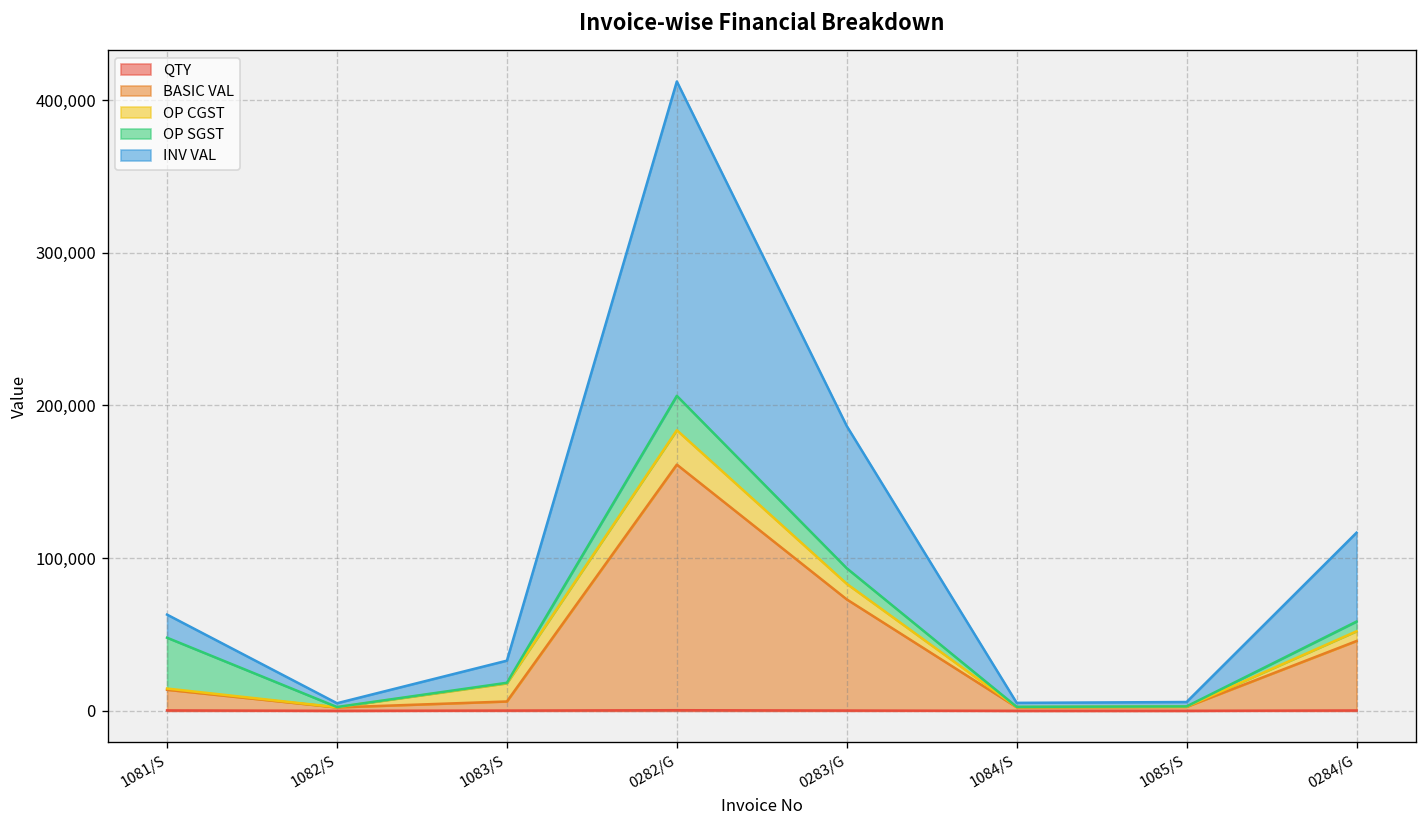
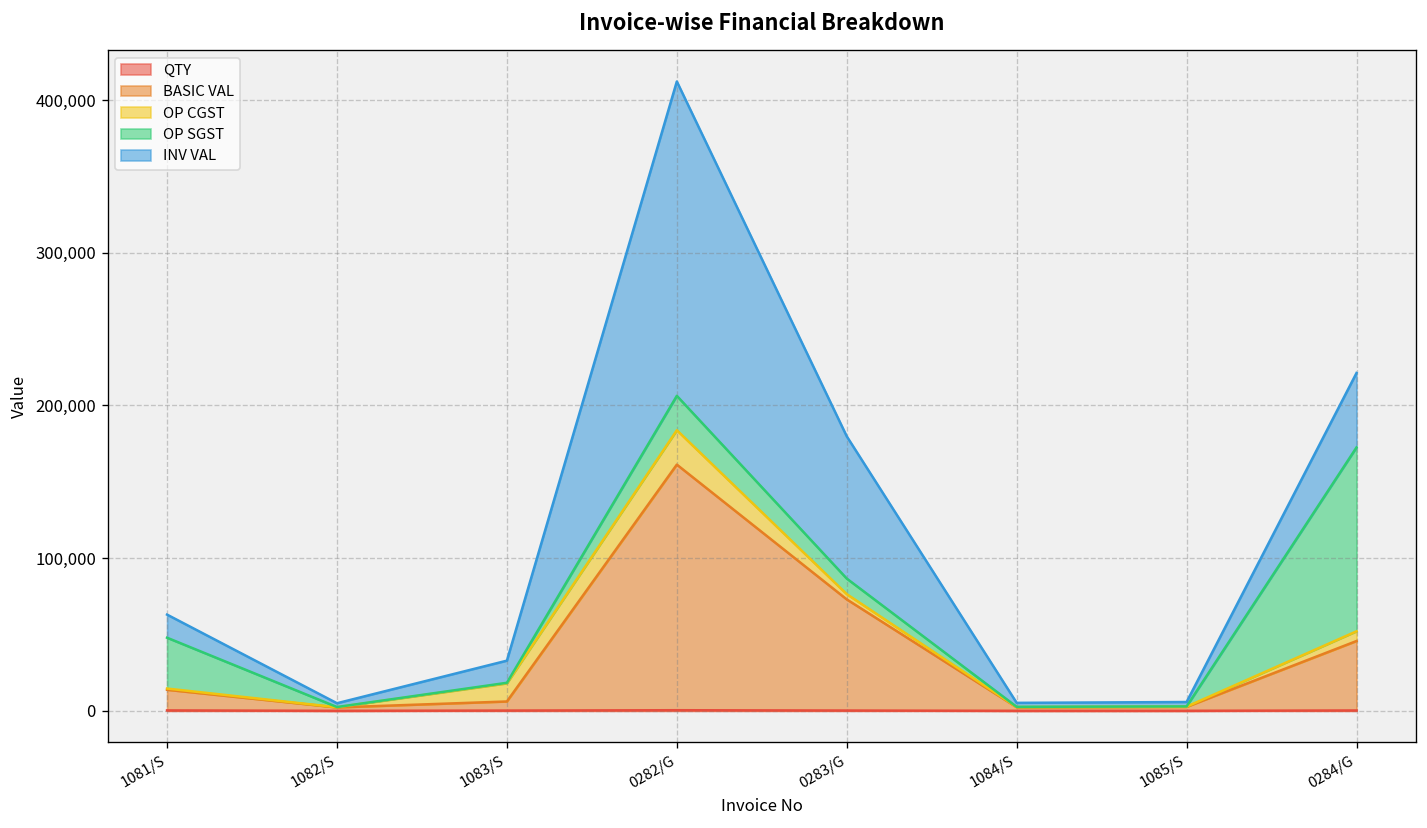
OP CGST, 0283/G: 10,000 -> 3,000
OP SGST, 0284/G: 6,000 -> 120,000
INV VAL, 0284/G: 58,000 -> 49,000
